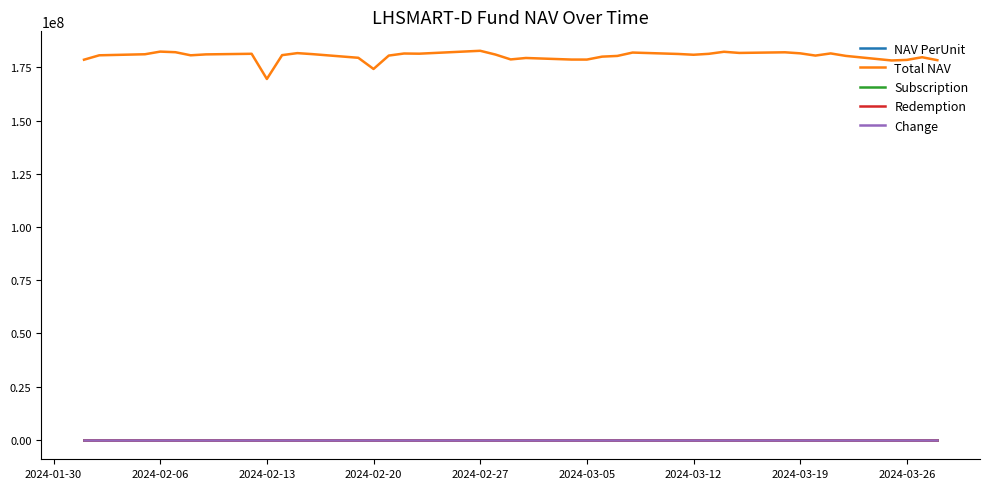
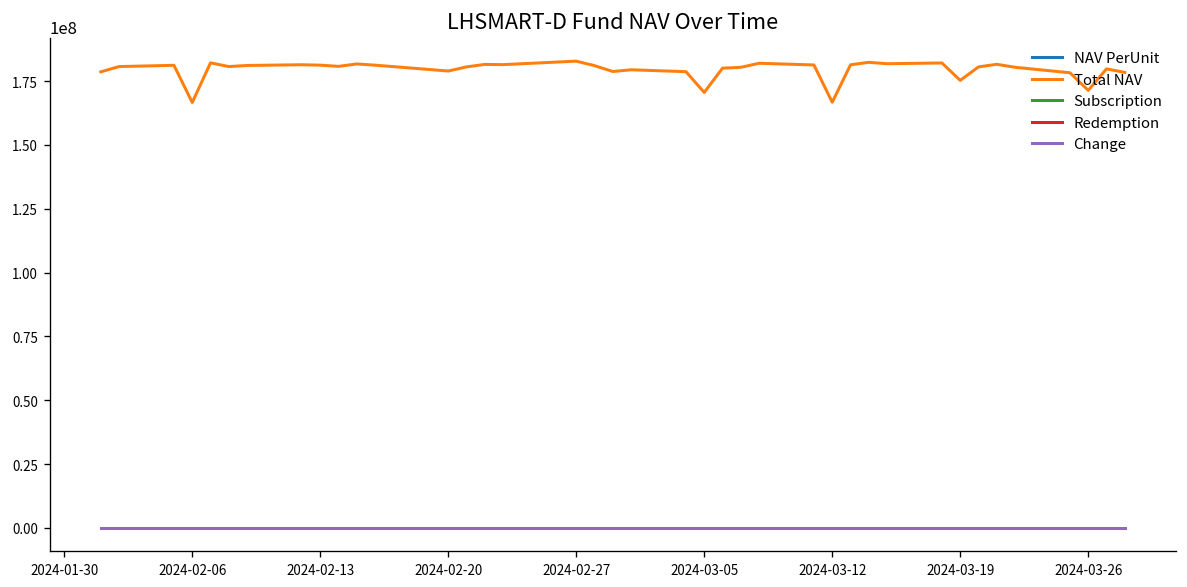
Total NAV, 2024-02-06: 182000000 -> 167000000
Total NAV, 2024-02-13: 170000000 -> 181000000
Total NAV, 2024-02-20: 174000000 -> 179000000
Total NAV, 2024-03-05: 179000000 -> 171000000
Total NAV, 2024-03-12: 181000000 -> 167000000
Total NAV, 2024-03-19: 182000000 -> 175000000
Total NAV, 2024-03-26: 178000000 -> 171000000
